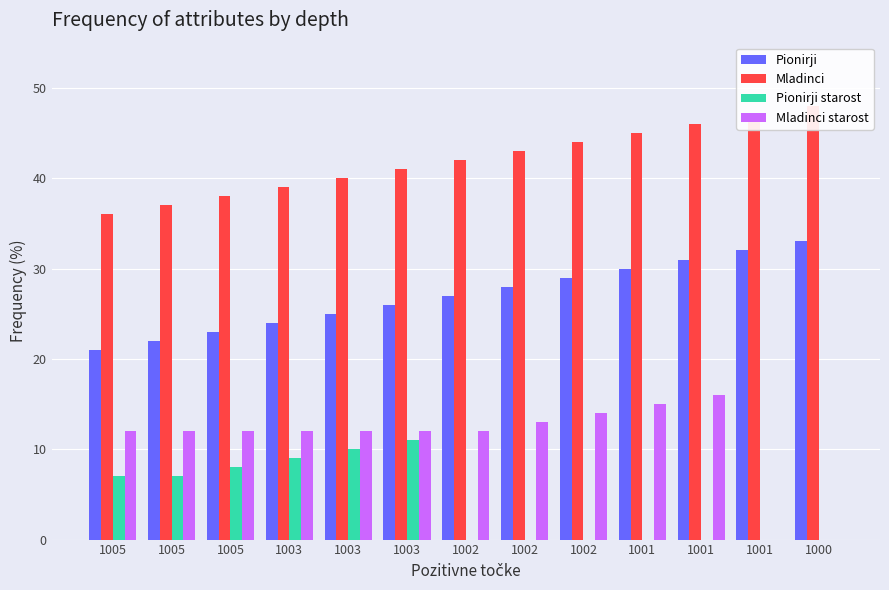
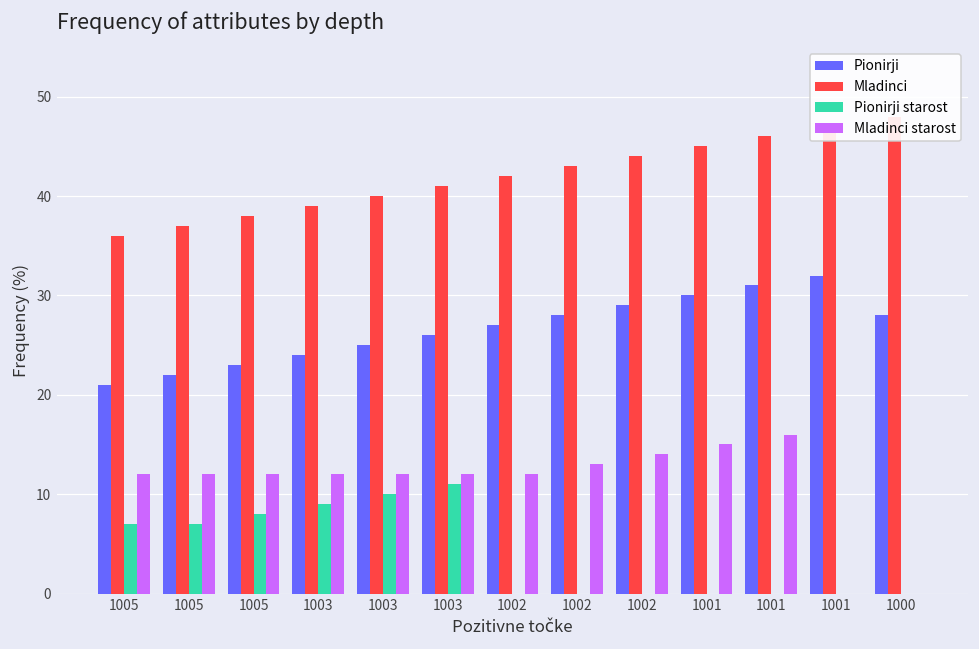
Pionirji, 1000: 33 -> 28
